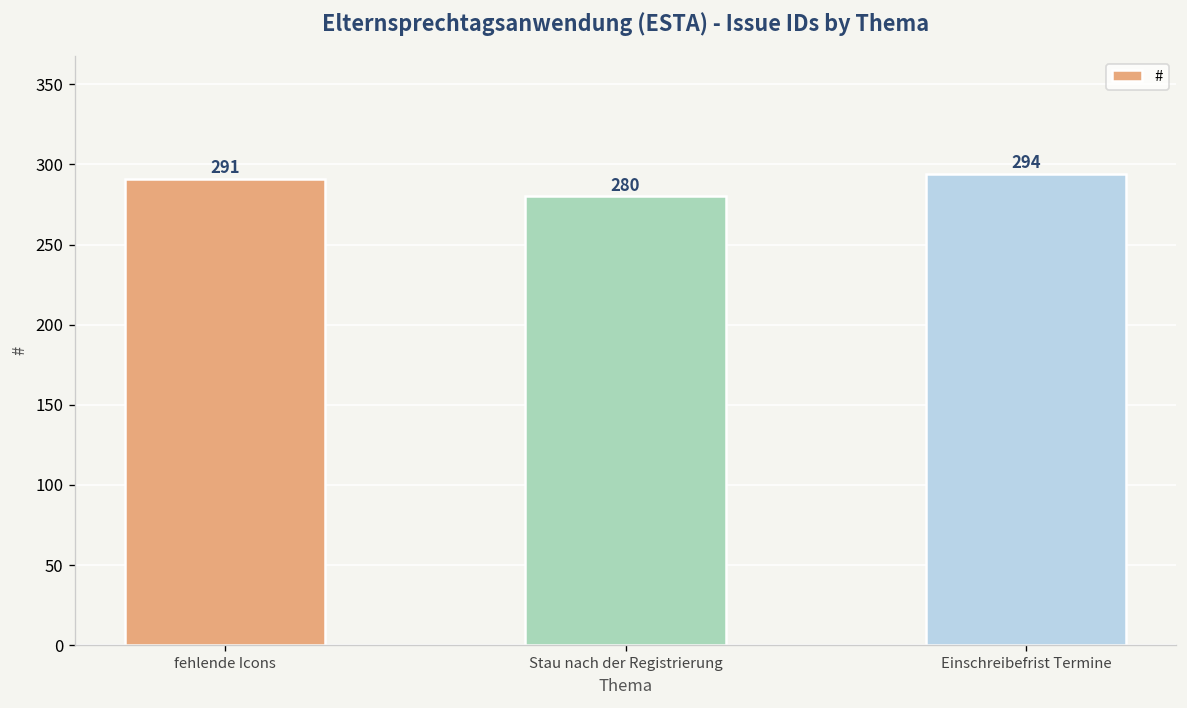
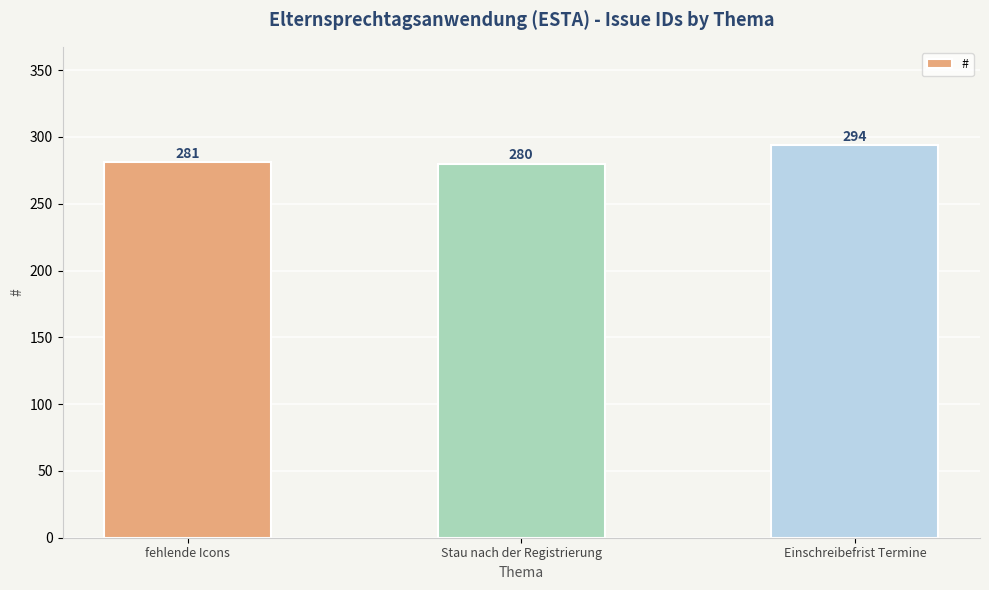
fehlende Icons: 291 -> 281
